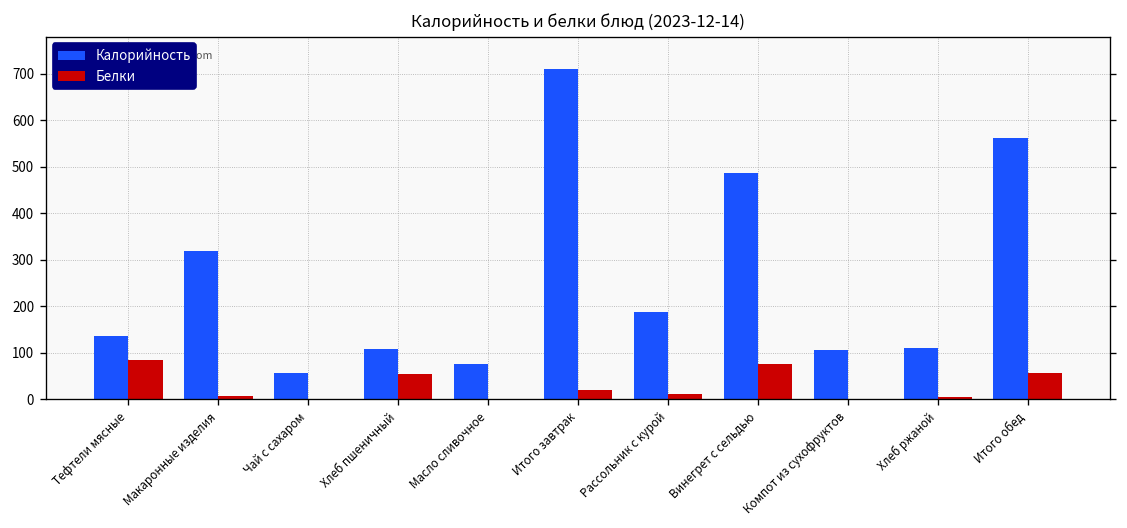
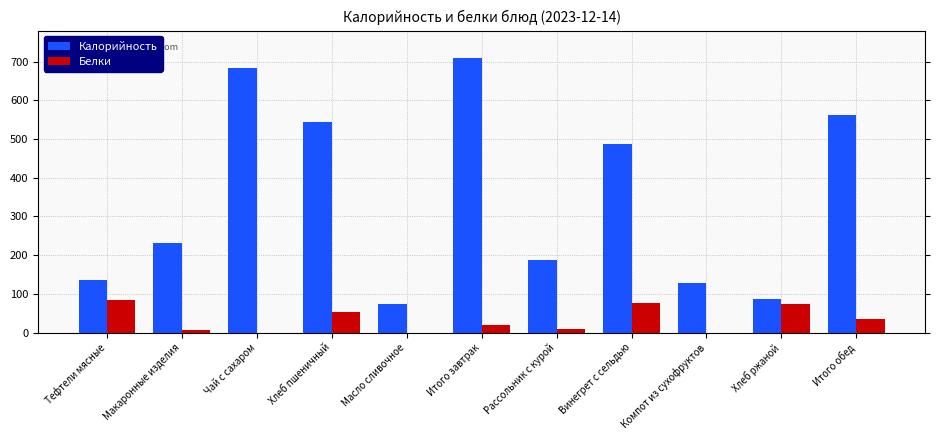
Калорийность, Макаронные изделия: 320 -> 230
Калорийность, Чай с сахаром: 60 -> 680
Калорийность, Хлеб пшеничный: 110 -> 540
Калорийность, Компот из сухофруктов: 110 -> 130
Калорийность, Хлеб ржаной: 110 -> 90
Белки, Хлеб ржаной: 0 -> 80
Белки, Итого обед: 60 -> 30
